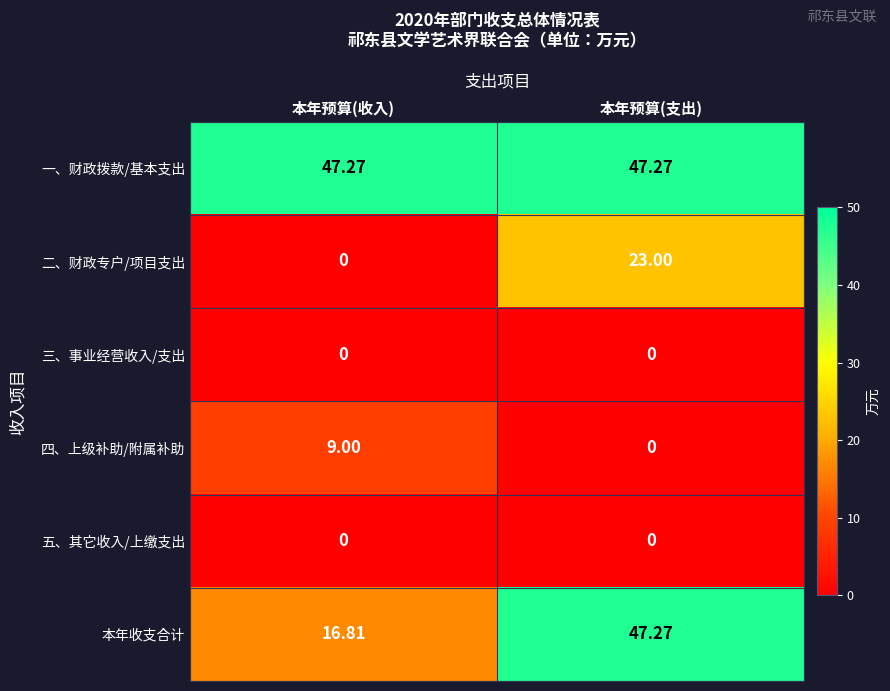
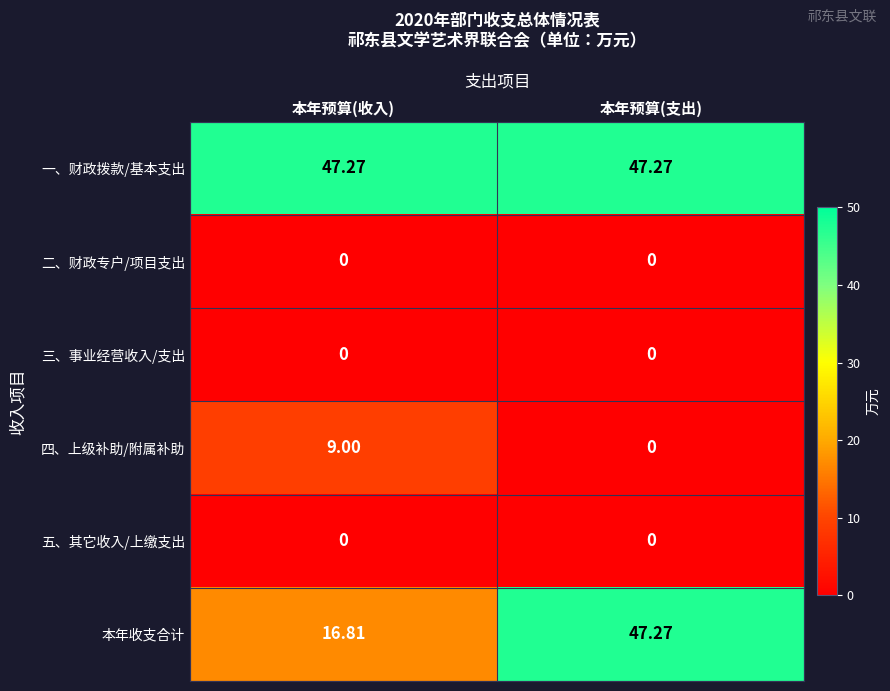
二、财政专户/项目支出, 本年预算(支出): 23.00 -> 0
